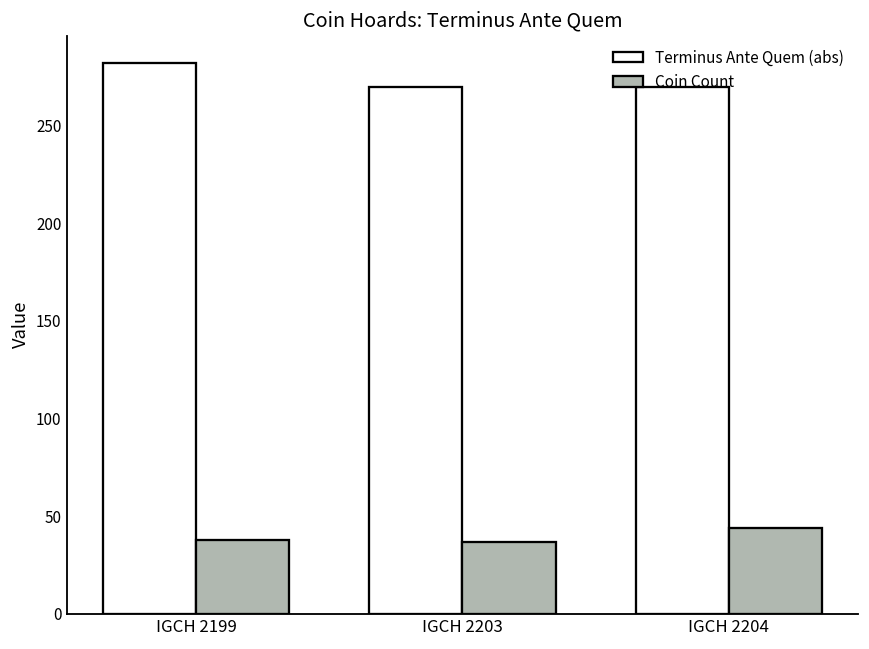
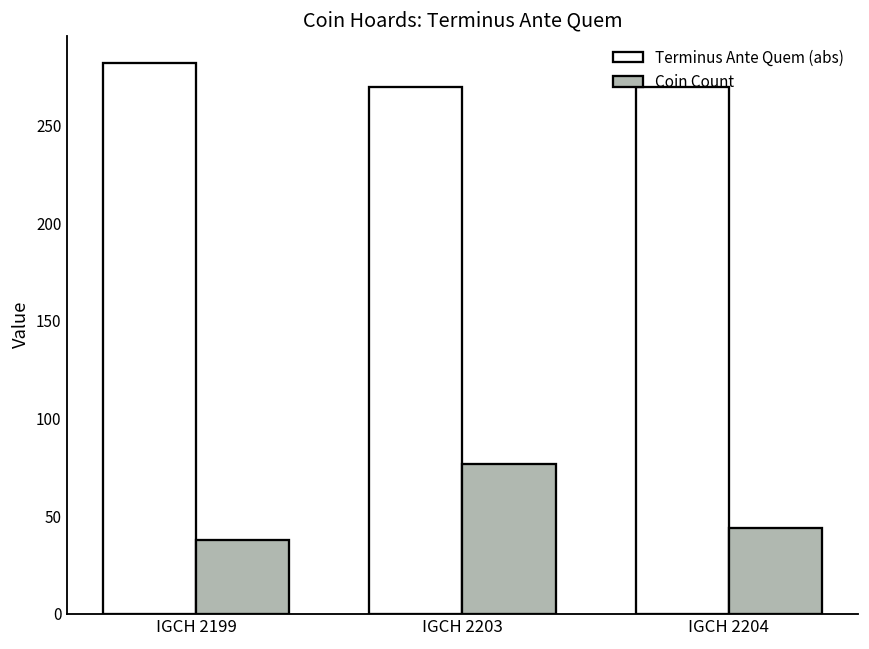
Coin Count, IGCH 2203: 37 -> 77
